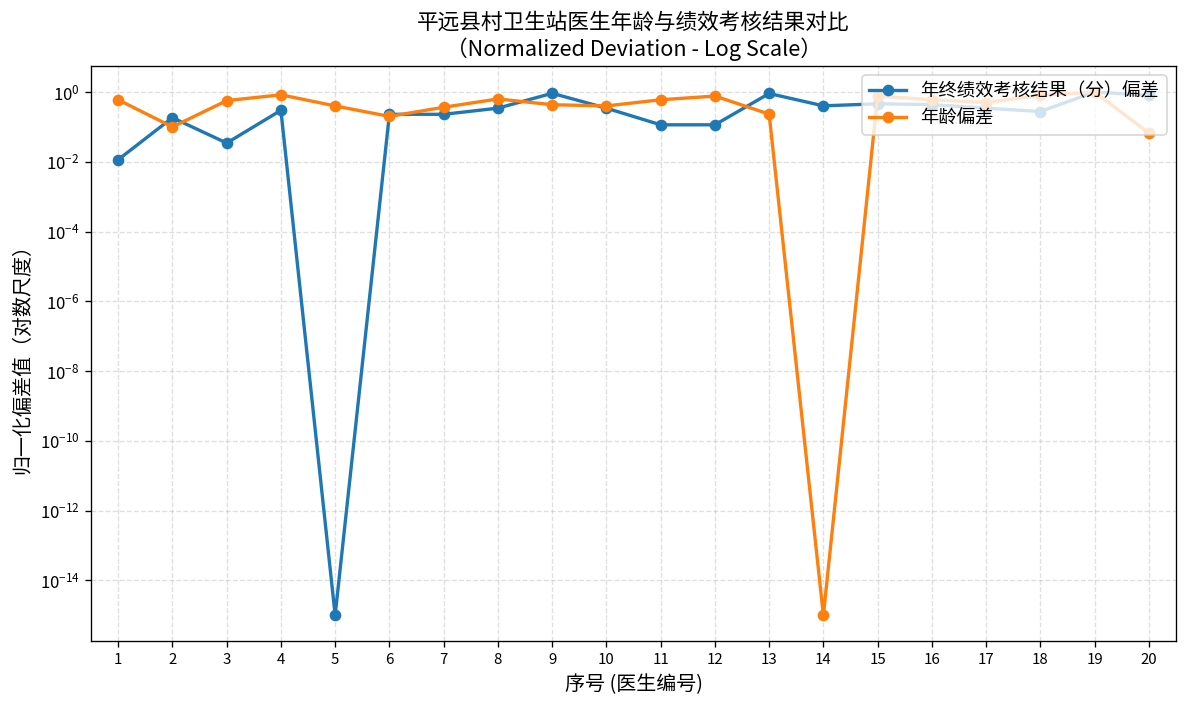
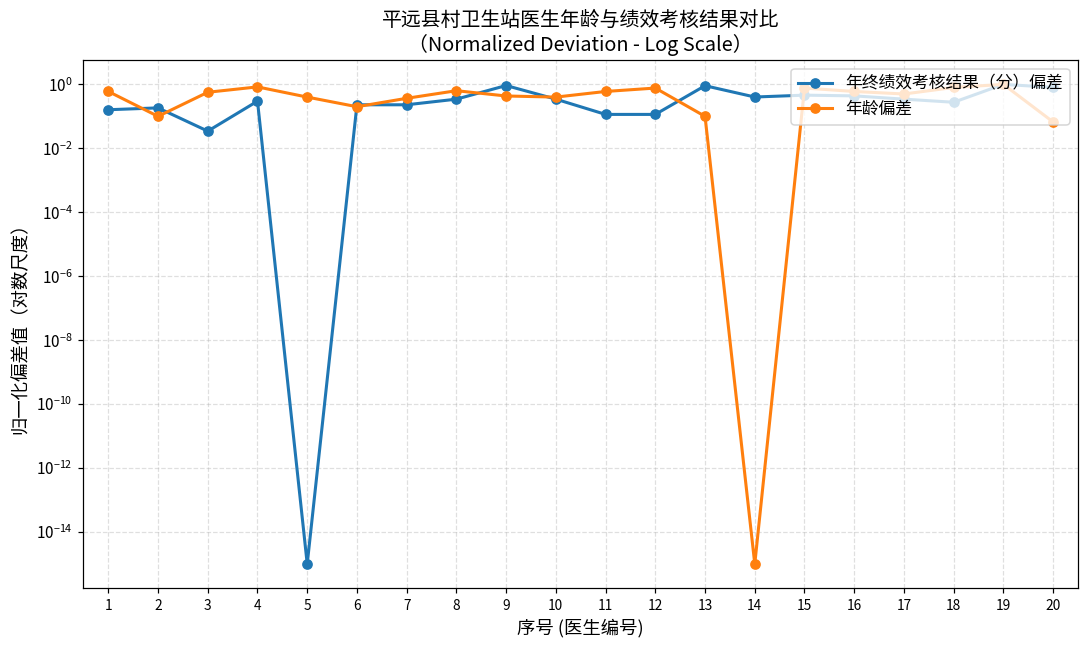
年终绩效考核结果（分）偏差, 1: 0.011 -> 0.2
年龄偏差, 13: 0.2 -> 0.10
